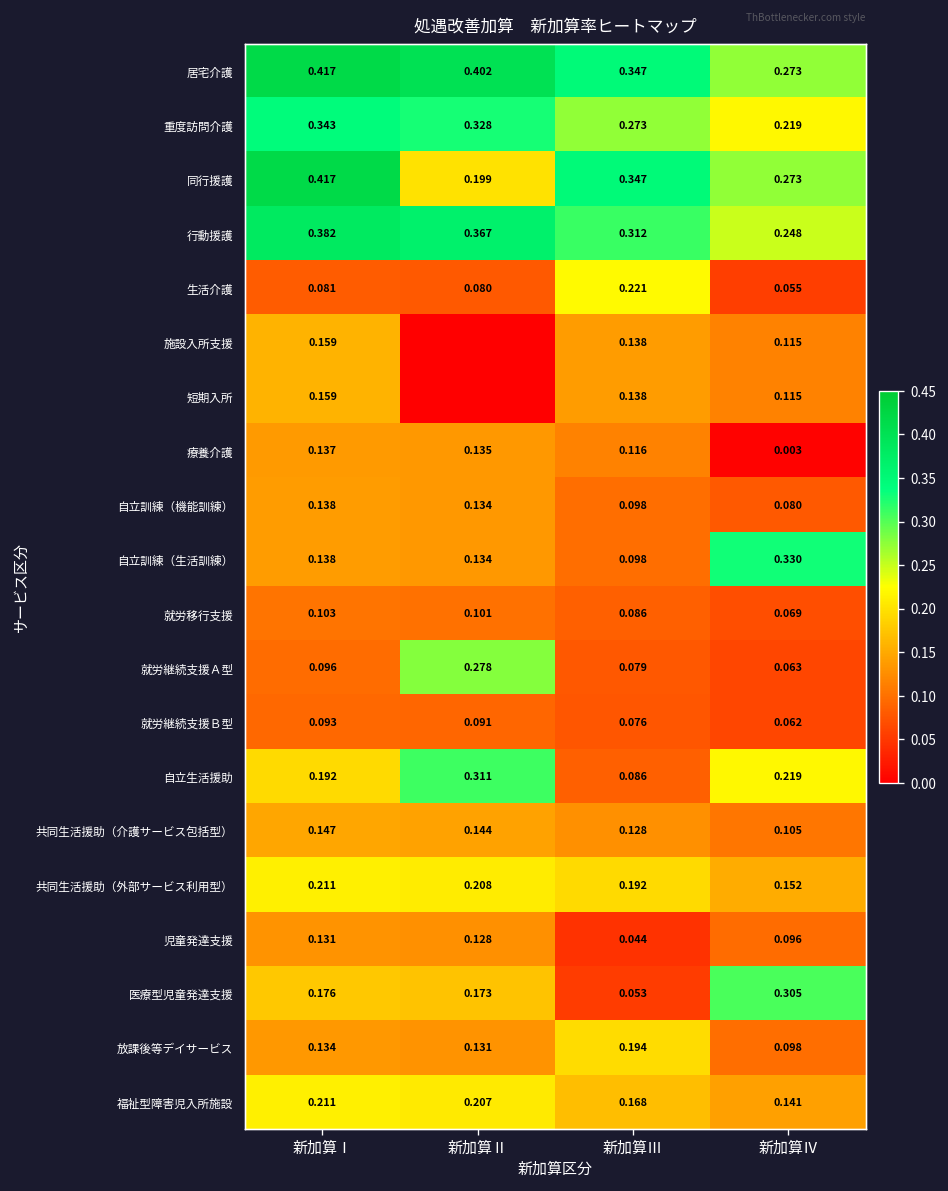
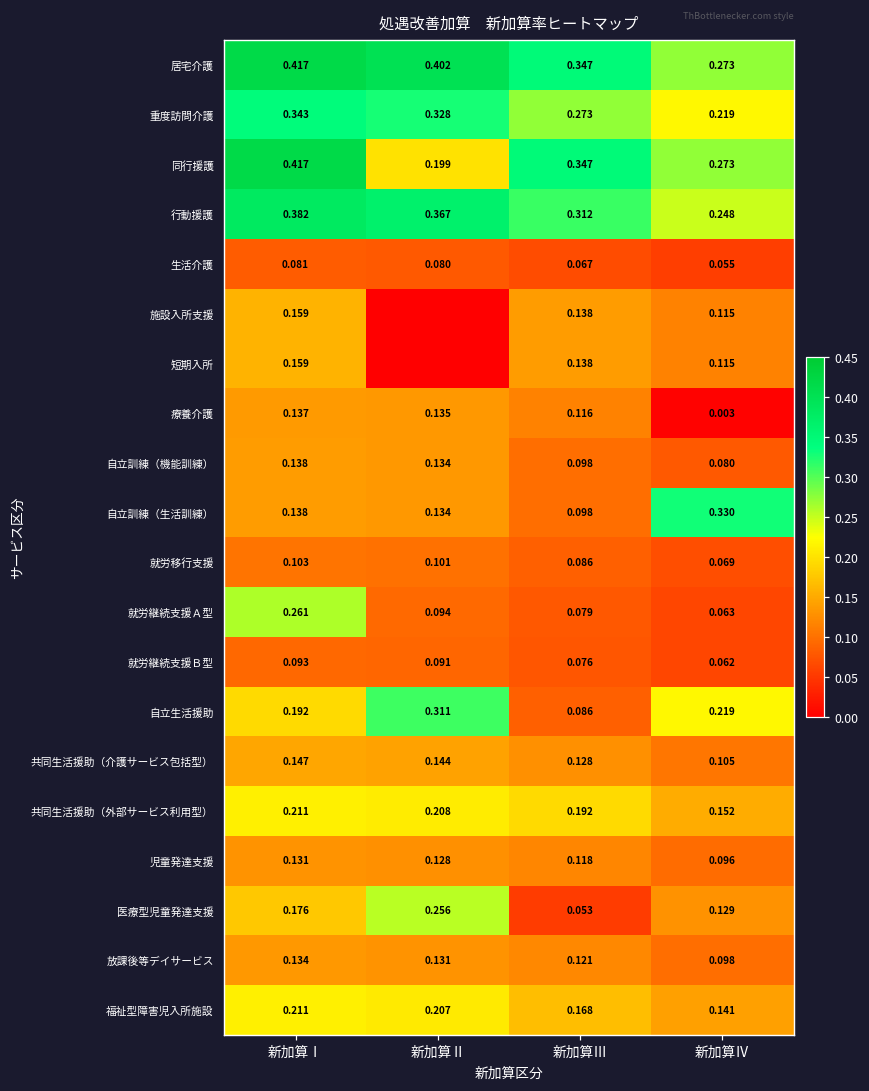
生活介護, 新加算Ⅲ: 0.221 -> 0.067
就労継続支援Ａ型, 新加算Ⅰ: 0.096 -> 0.261
就労継続支援Ａ型, 新加算Ⅱ: 0.278 -> 0.094
児童発達支援, 新加算Ⅲ: 0.044 -> 0.118
医療型児童発達支援, 新加算Ⅱ: 0.173 -> 0.256
医療型児童発達支援, 新加算Ⅳ: 0.305 -> 0.129
放課後等デイサービス, 新加算Ⅲ: 0.194 -> 0.121
